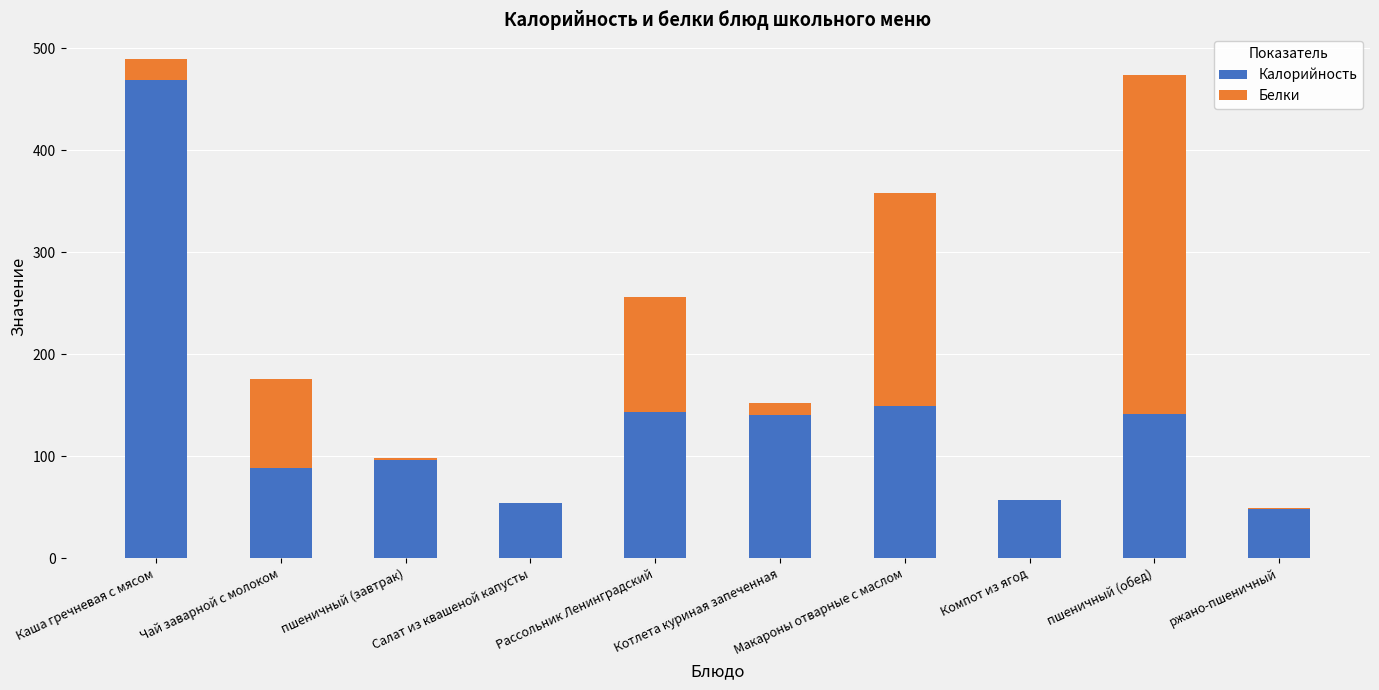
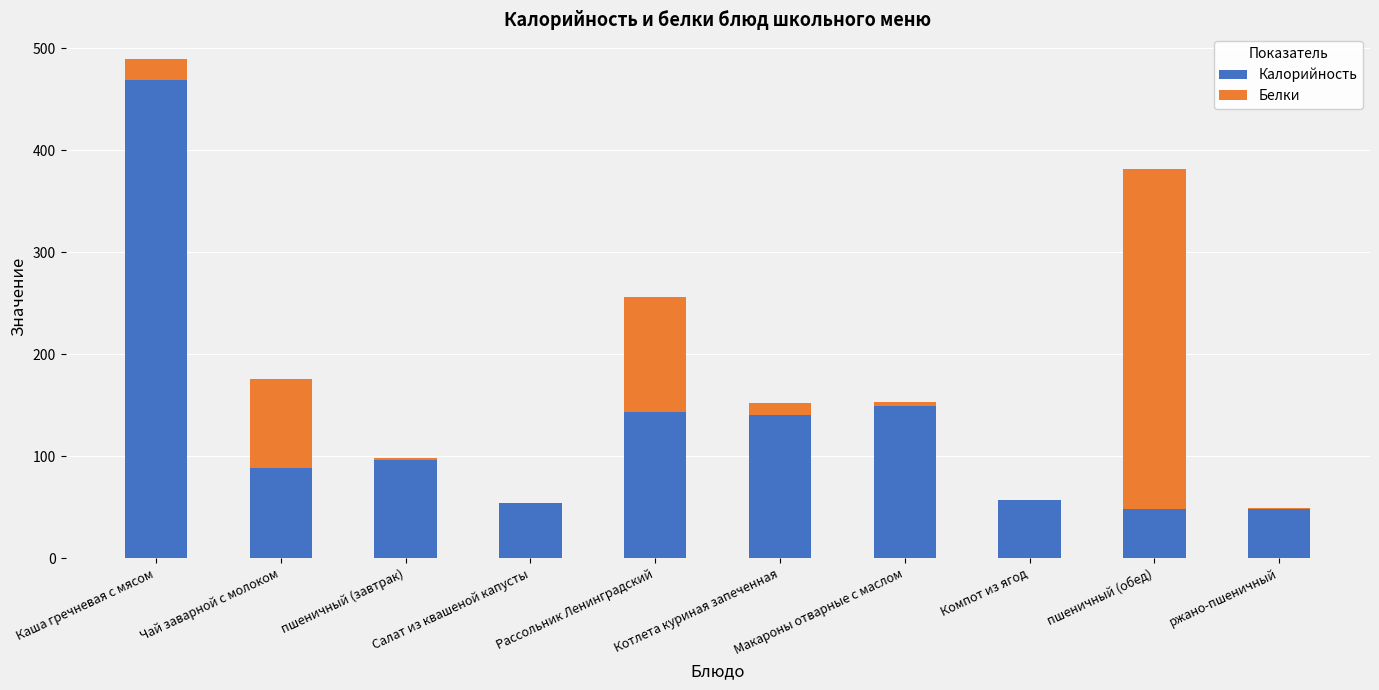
Белки, Макароны отварные с маслом: 209 -> 4
Калорийность, пшеничный (обед): 141 -> 48
